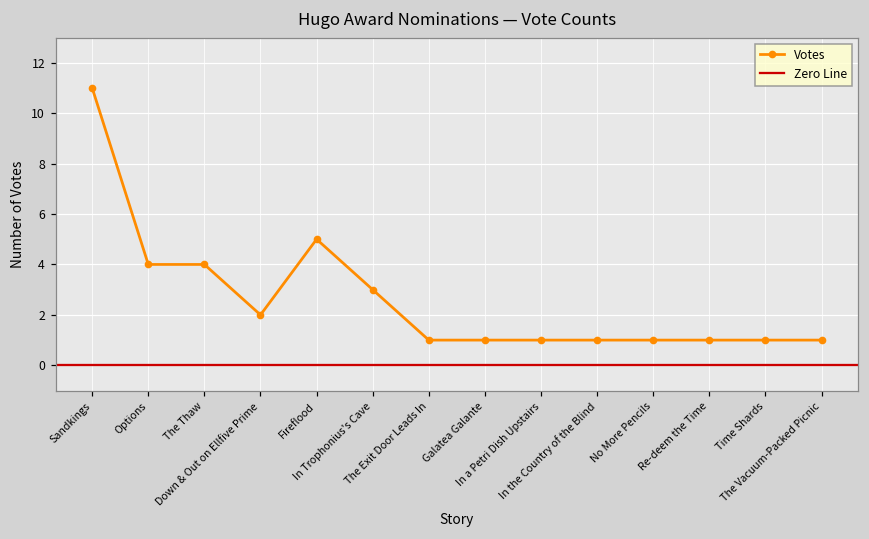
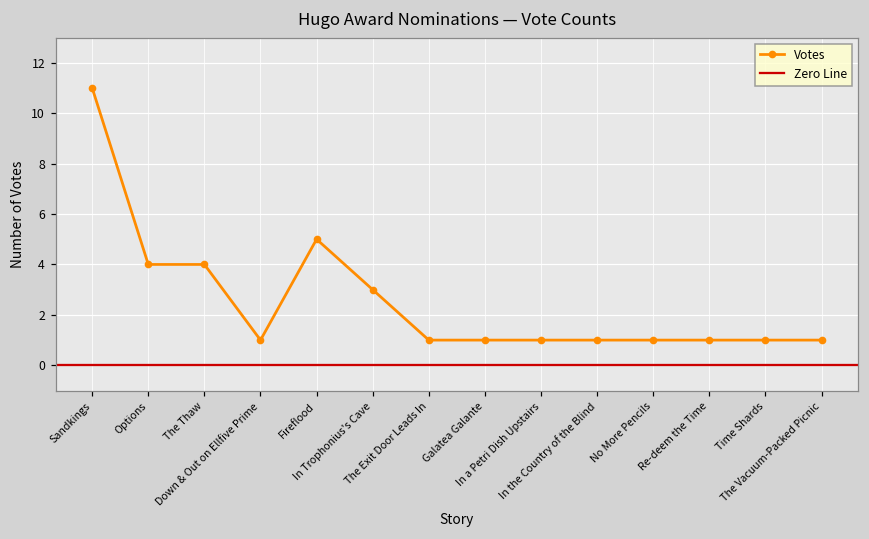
Down & Out on Ellfive Prime: 2 -> 1
